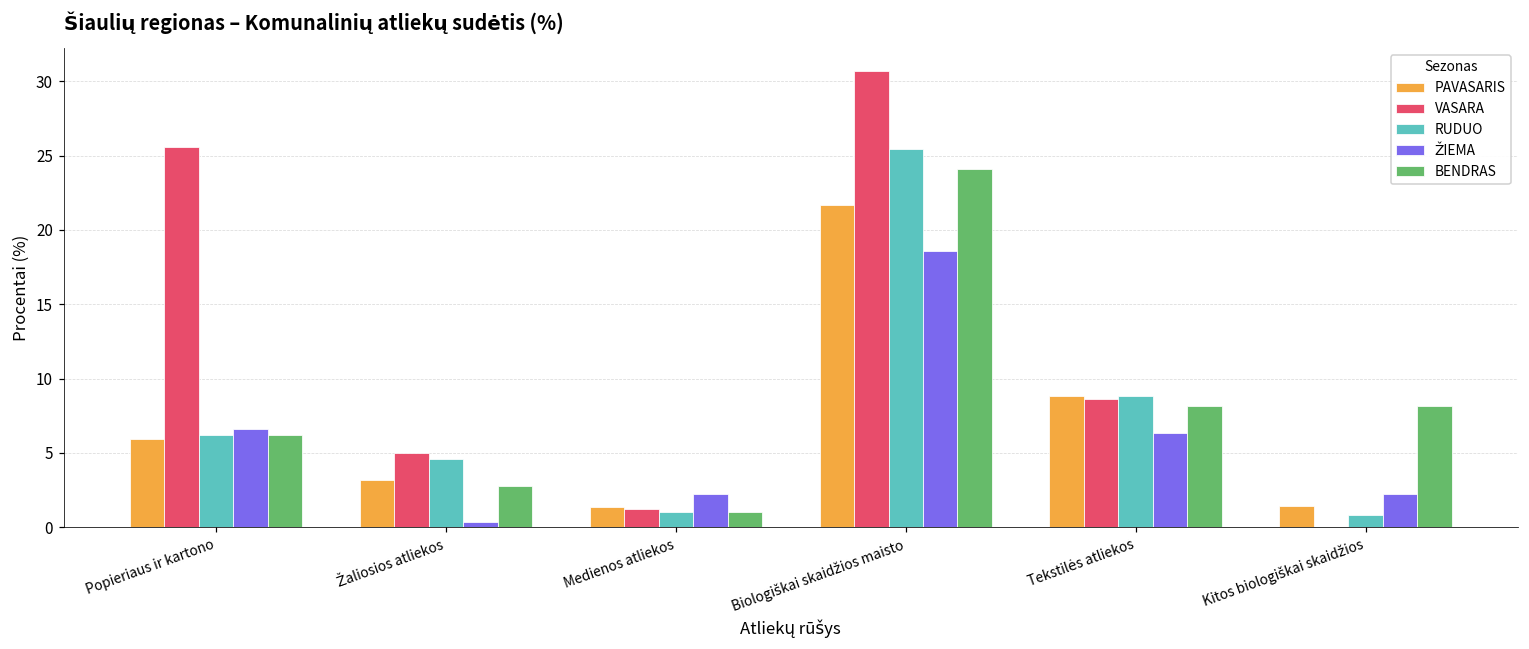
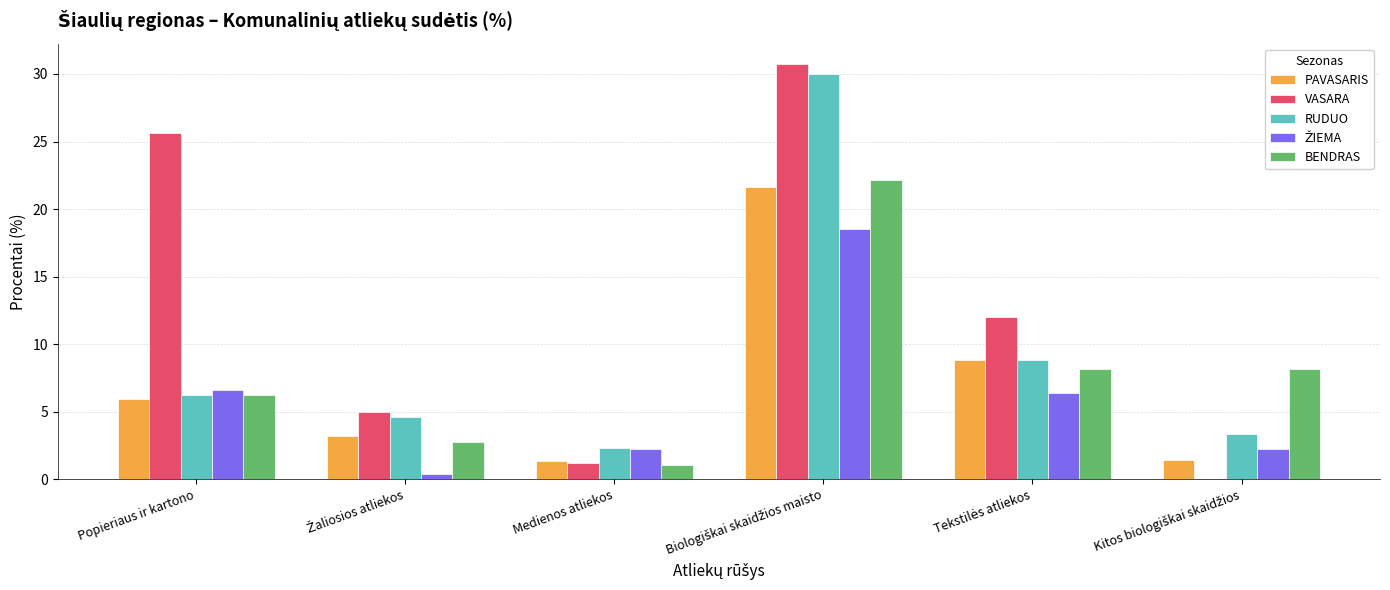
RUDUO, Medienos atliekos: 1.0 -> 2.3
RUDUO, Biologiškai skaidžios maisto: 25.5 -> 30.0
BENDRAS, Biologiškai skaidžios maisto: 24.1 -> 22.1
VASARA, Tekstilės atliekos: 8.6 -> 12.0
RUDUO, Kitos biologiškai skaidžios: 0.8 -> 3.3
